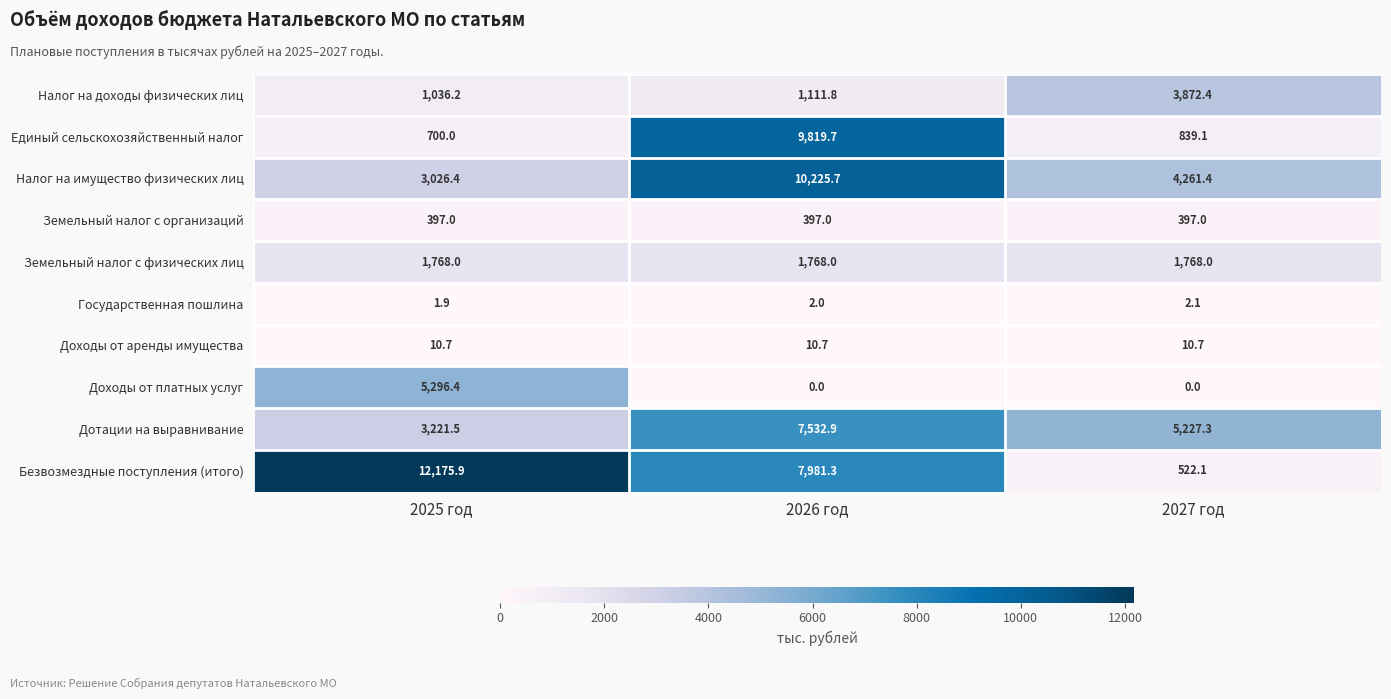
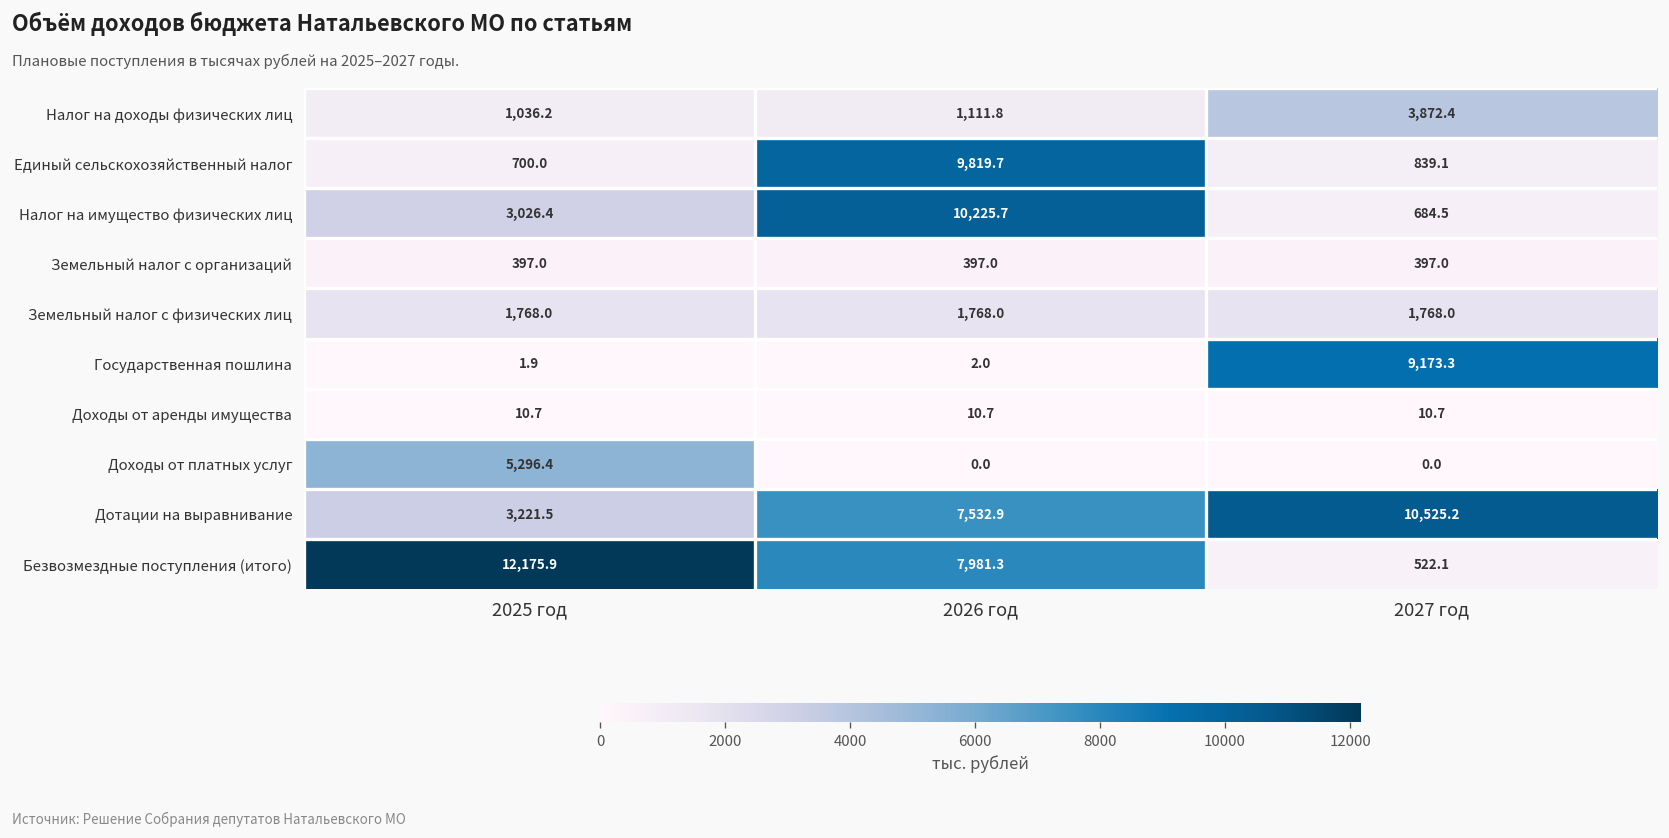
Налог на имущество физических лиц, 2027 год: 4,261.4 -> 684.5
Государственная пошлина, 2027 год: 2.1 -> 9,173.3
Дотации на выравнивание, 2027 год: 5,227.3 -> 10,525.2
